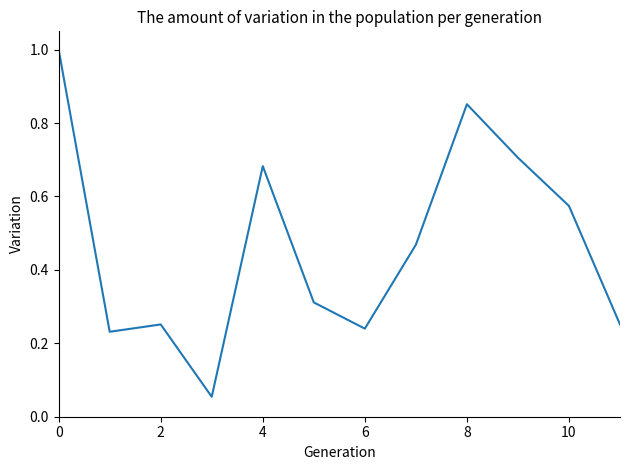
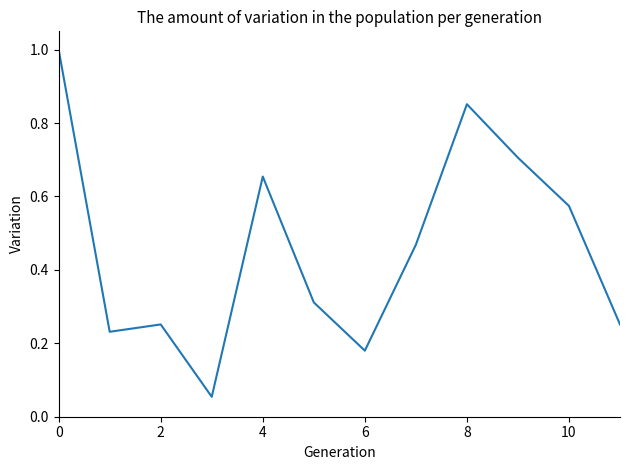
4: 0.68 -> 0.65
6: 0.24 -> 0.18
